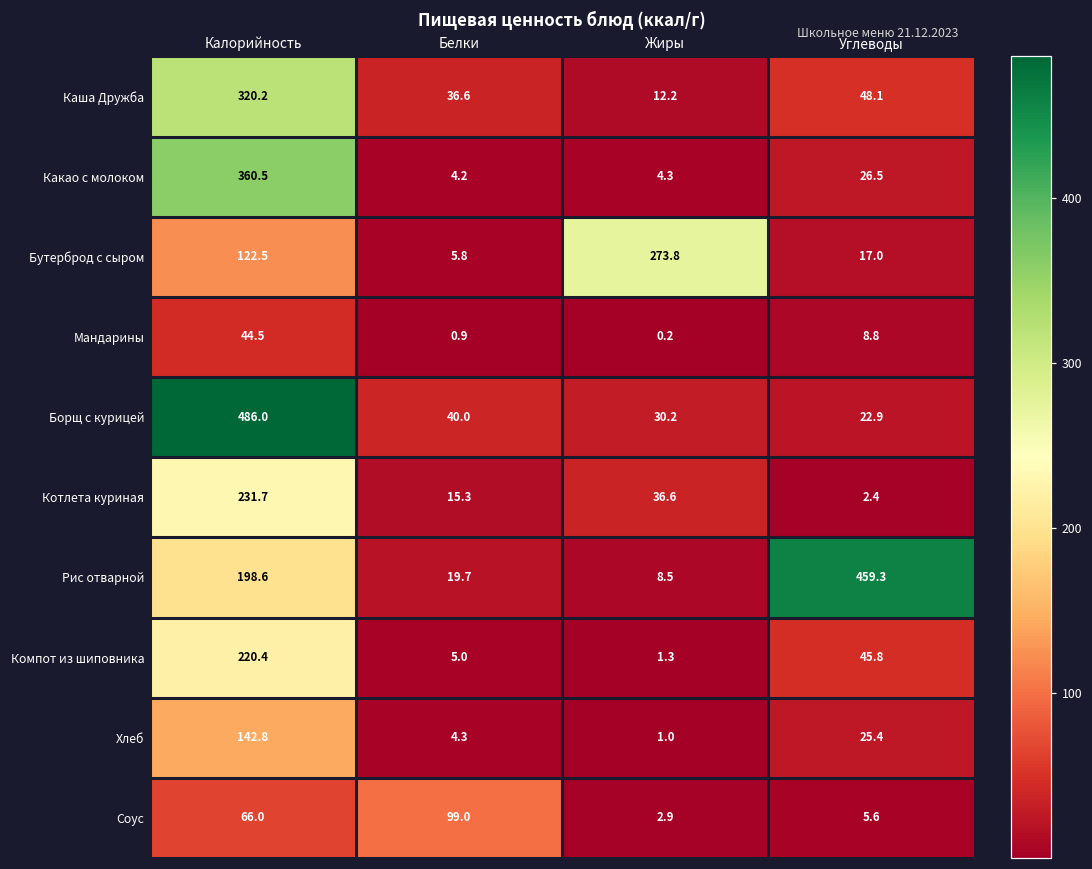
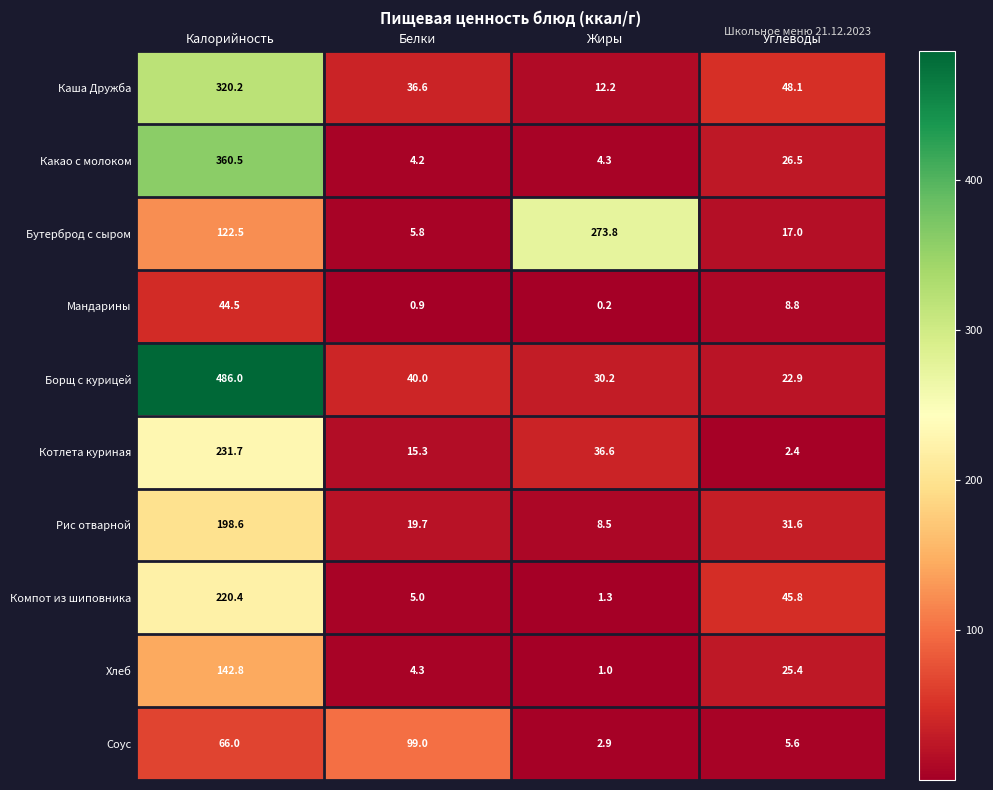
Рис отварной, Углеводы: 459.3 -> 31.6
